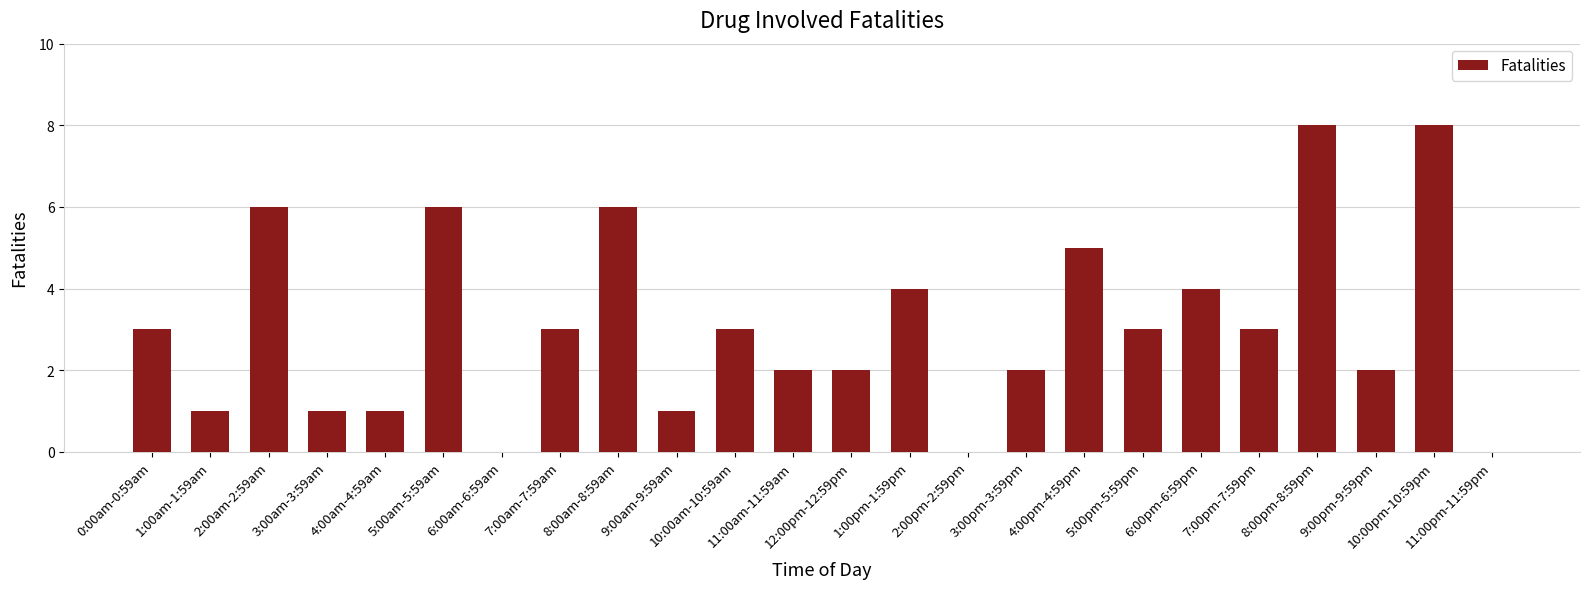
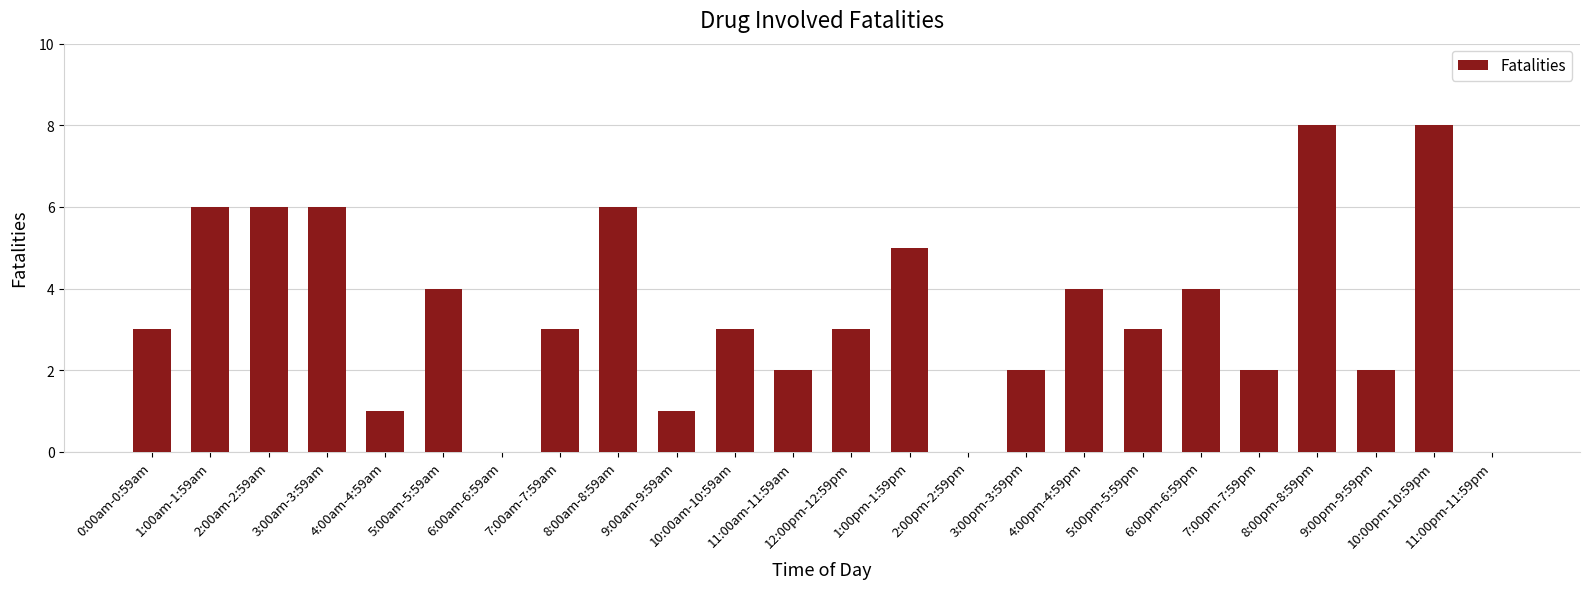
1:00am-1:59am: 1 -> 6
3:00am-3:59am: 1 -> 6
5:00am-5:59am: 6 -> 4
12:00pm-12:59pm: 2 -> 3
1:00pm-1:59pm: 4 -> 5
4:00pm-4:59pm: 5 -> 4
7:00pm-7:59pm: 3 -> 2
